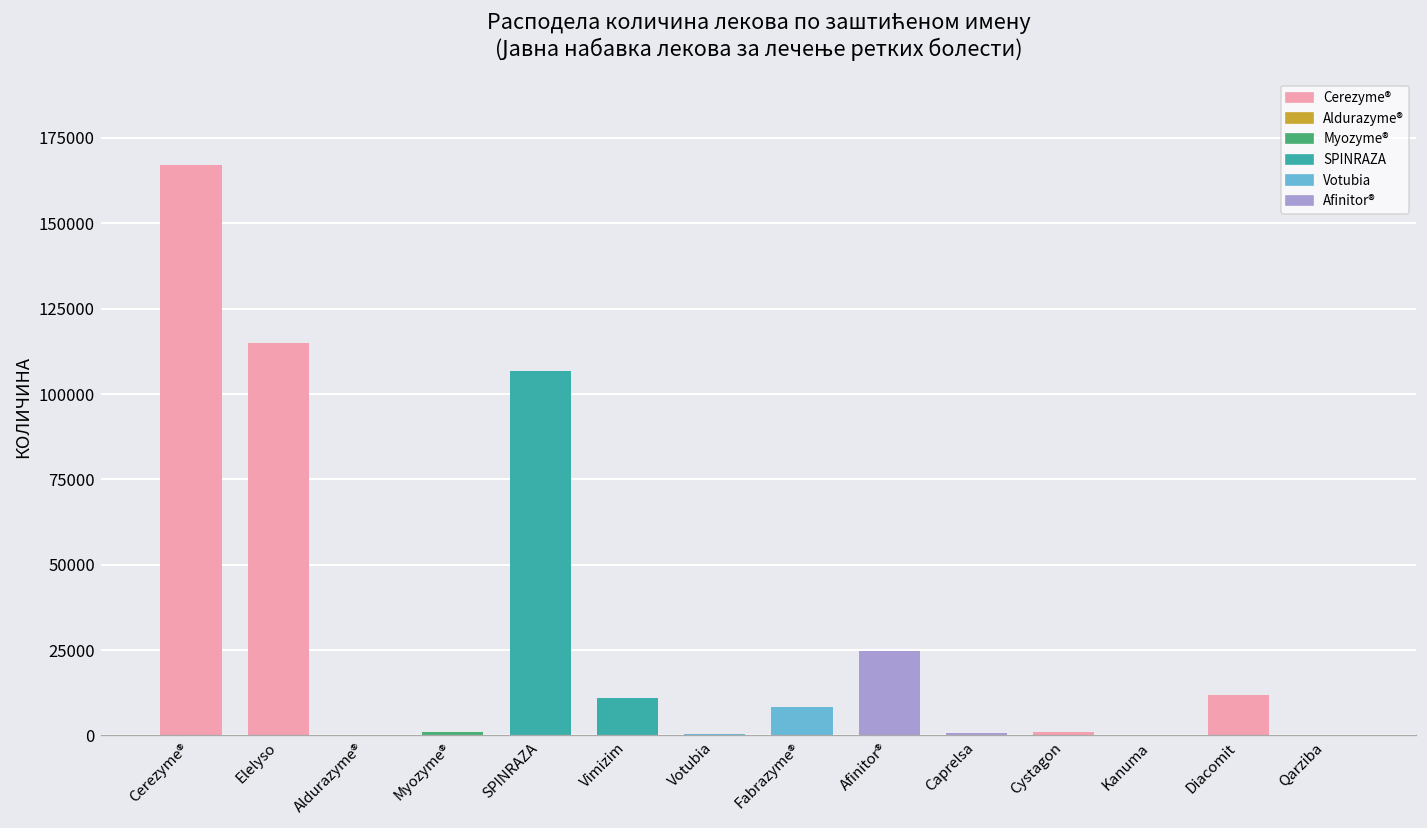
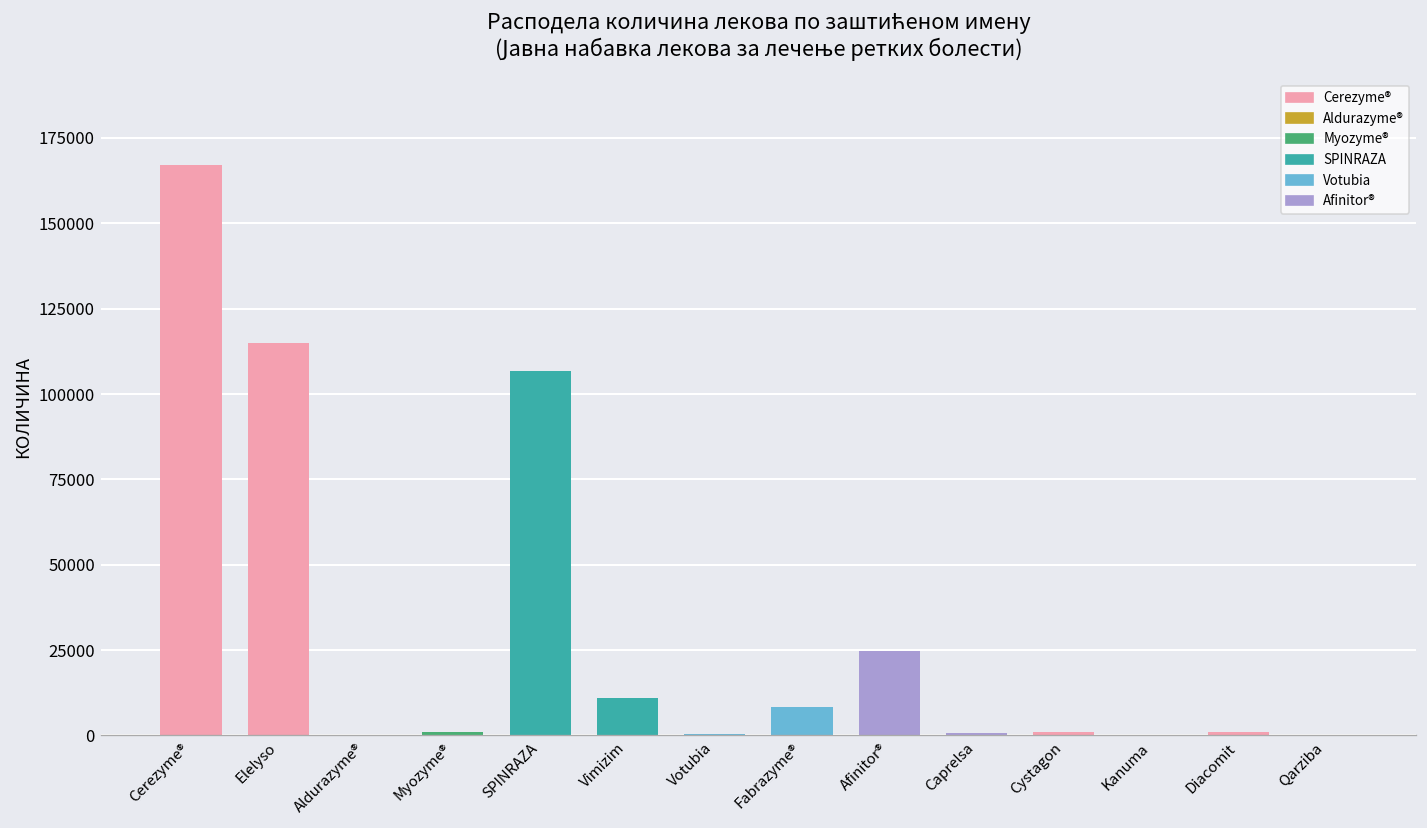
Diacomit: 12000 -> 1000
